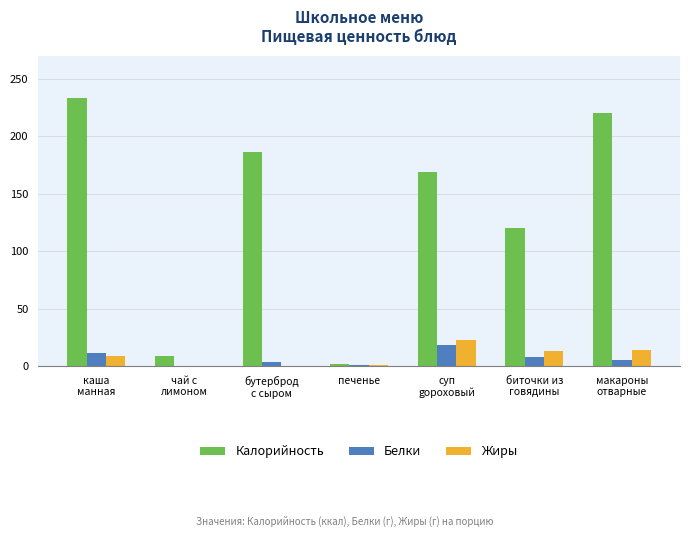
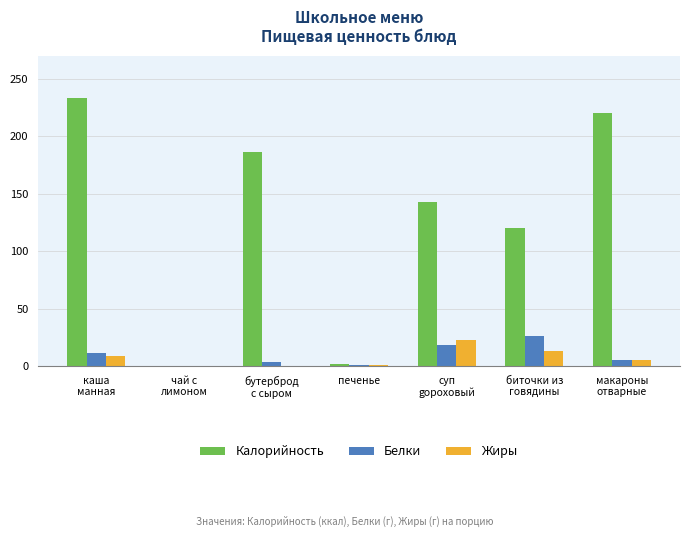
Калорийность, чай с лимоном: 9 -> 0
Калорийность, суп gороховый: 169 -> 143
Белки, биточки из говядины: 8 -> 26
Жиры, макароны отварные: 14 -> 5
